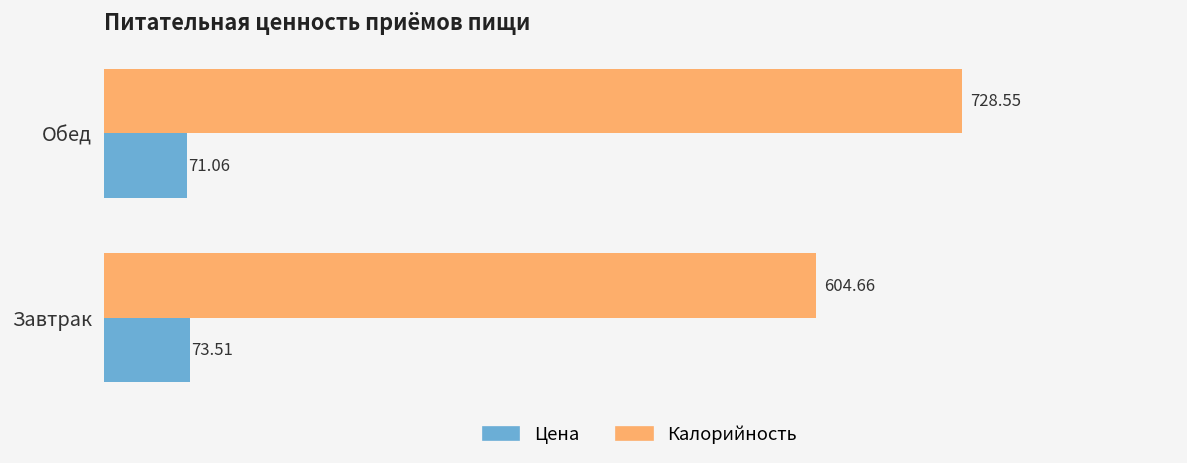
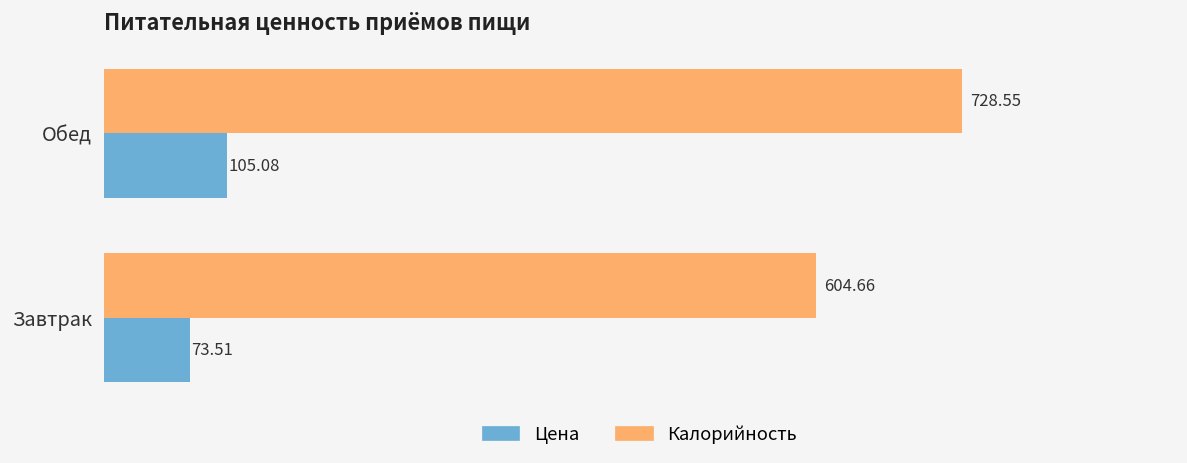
Цена, Обед: 71.06 -> 105.08
